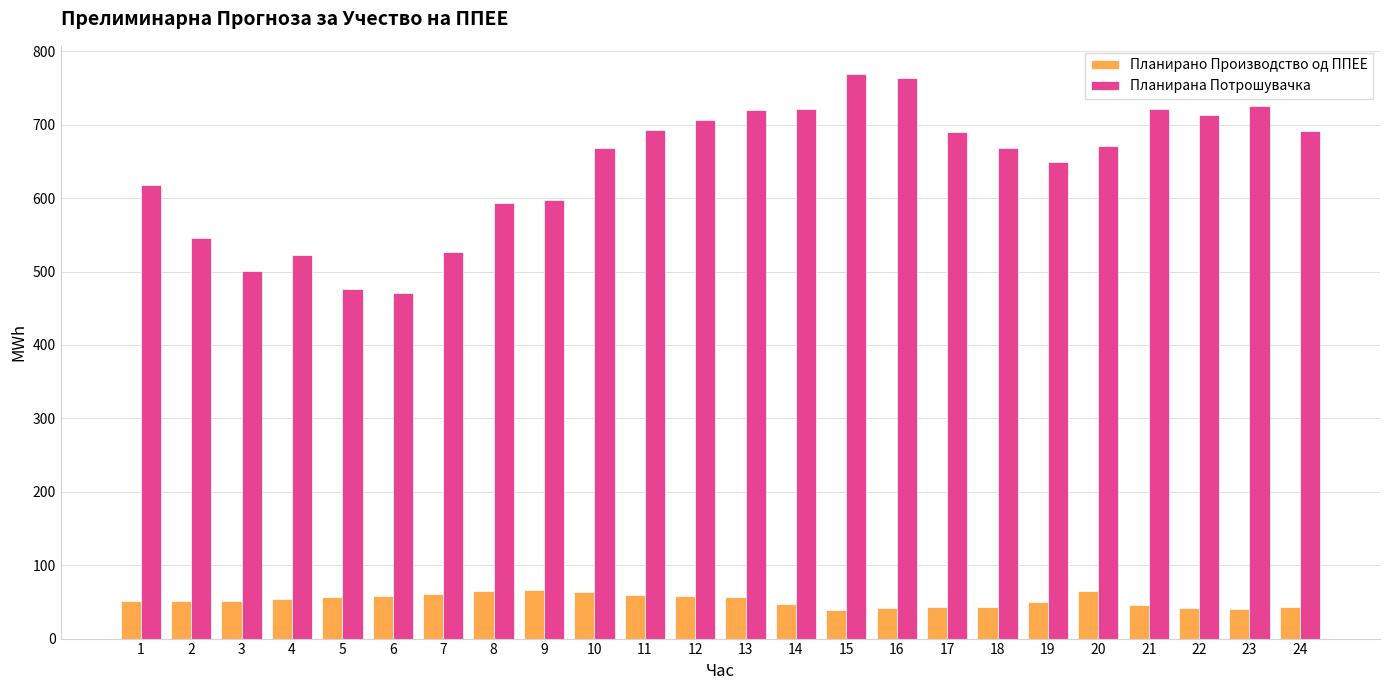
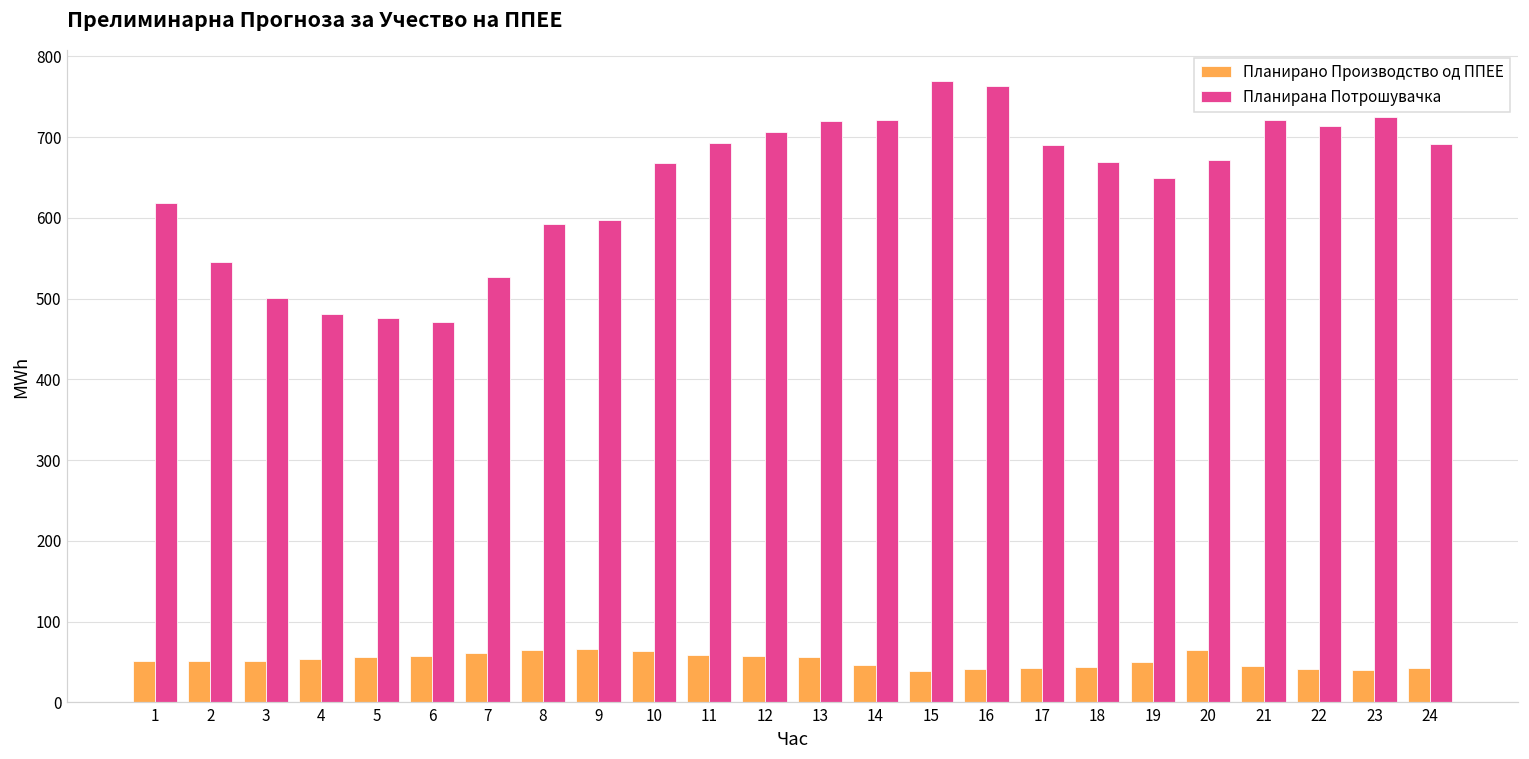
Планирана Потрошувачка, 4: 520 -> 480
